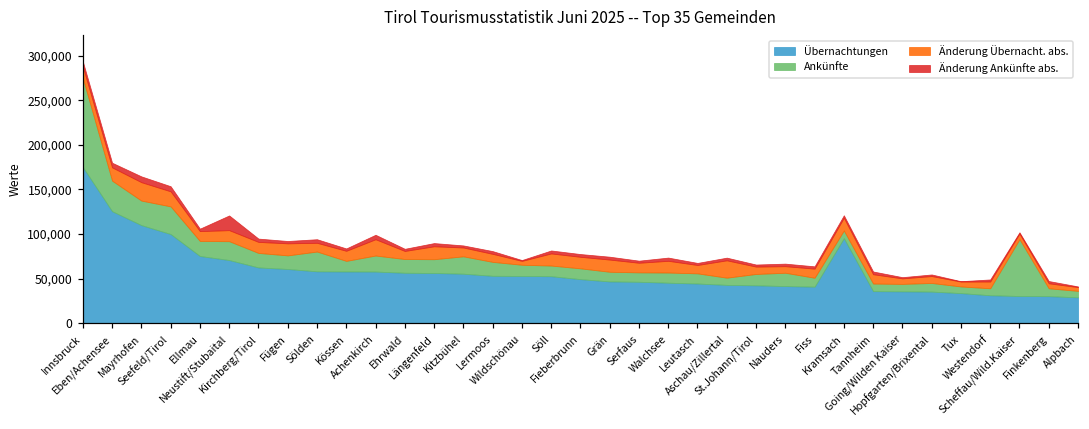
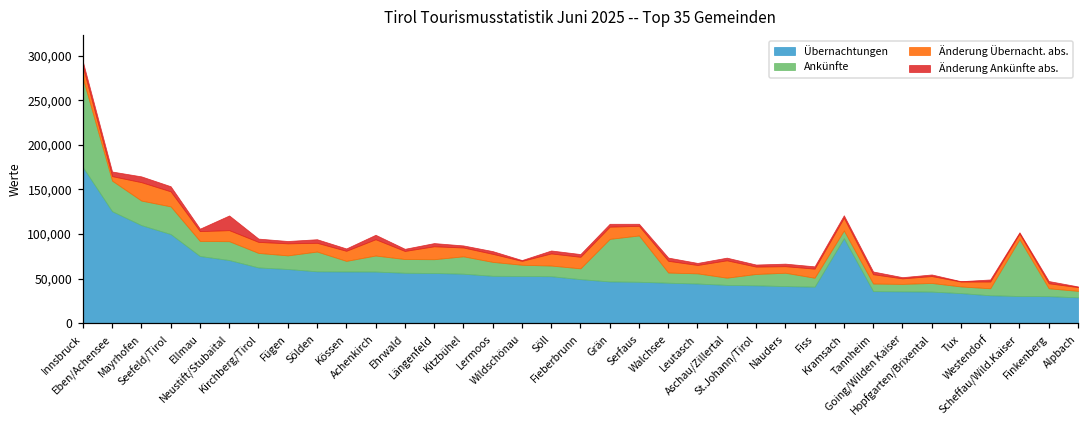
Änderung Übernacht. abs., Eben/Achensee: 15,000 -> 5,000
Ankünfte, Grän: 10,000 -> 50,000
Ankünfte, Serfaus: 10,000 -> 50,000
